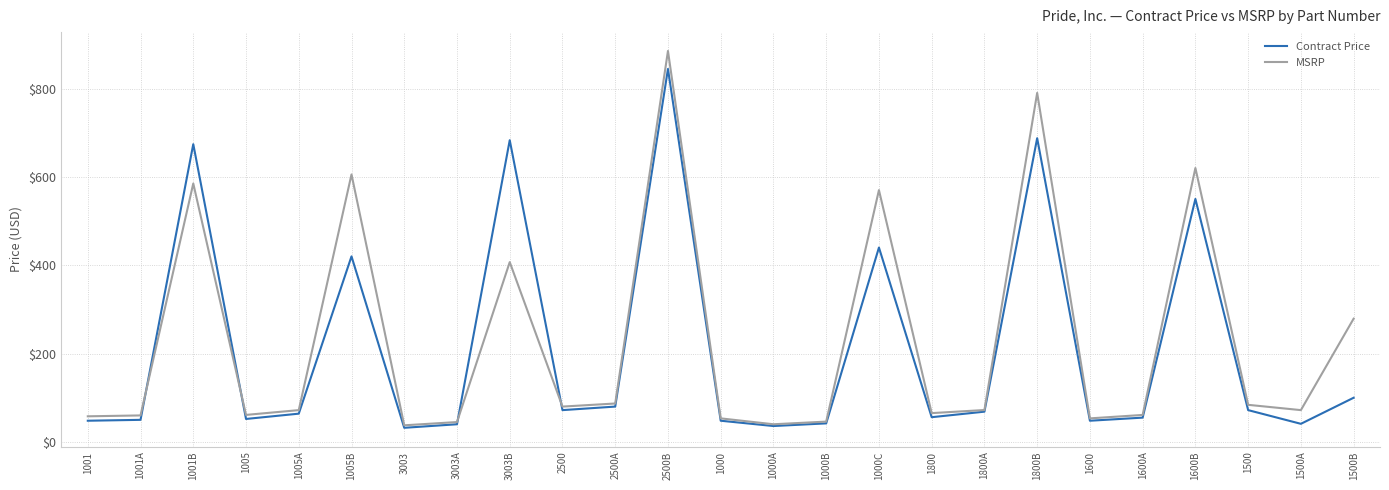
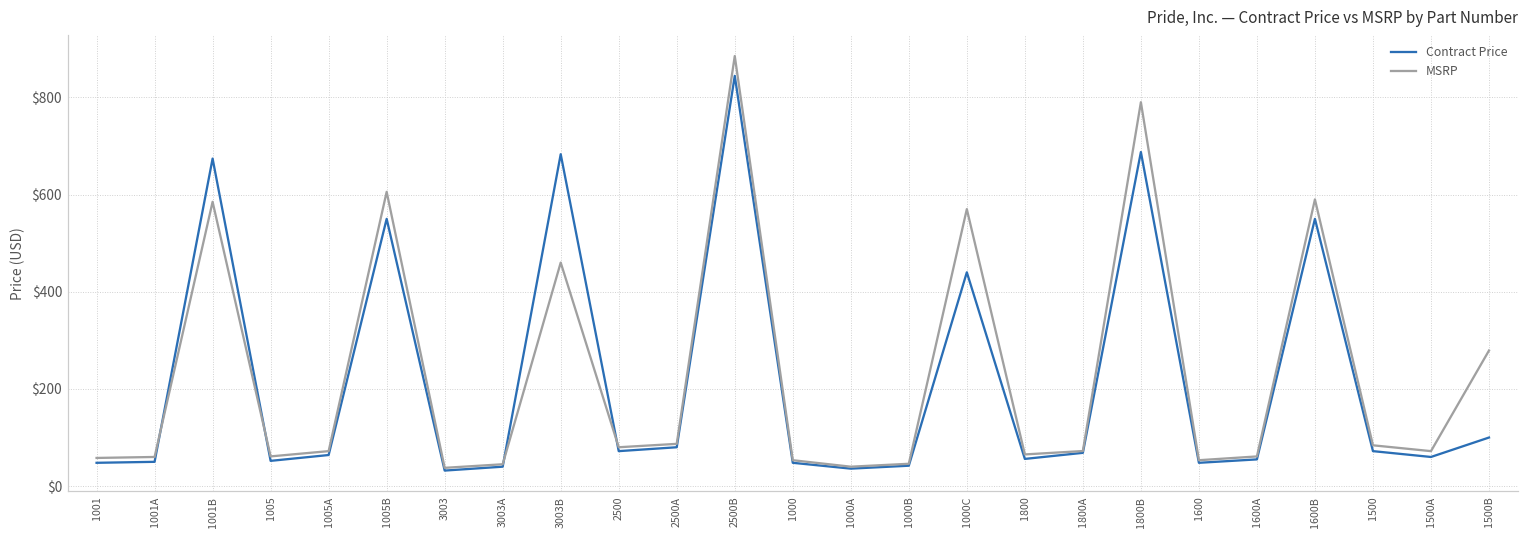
Contract Price, 1005B: $420 -> $550
MSRP, 3003B: $410 -> $460
MSRP, 1600B: $620 -> $590
Contract Price, 1500A: $40 -> $60
